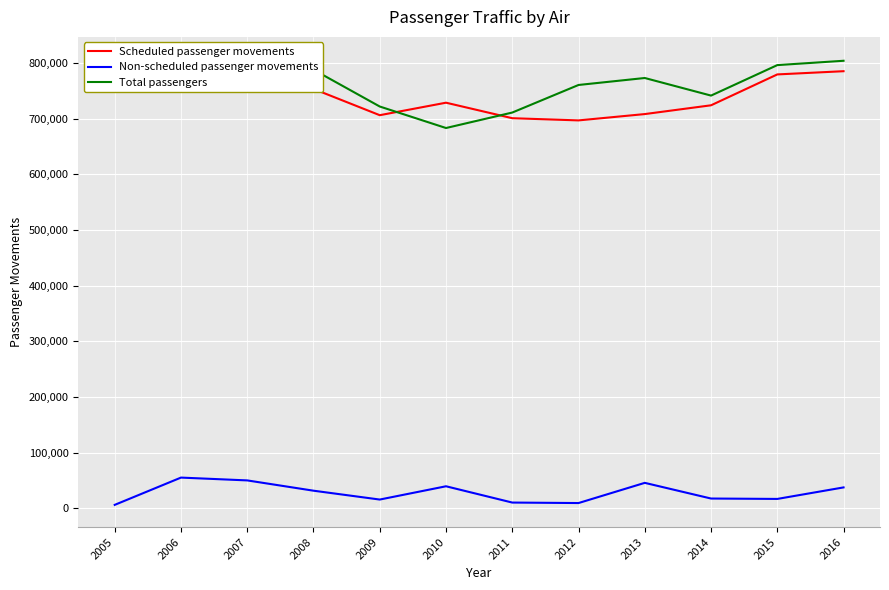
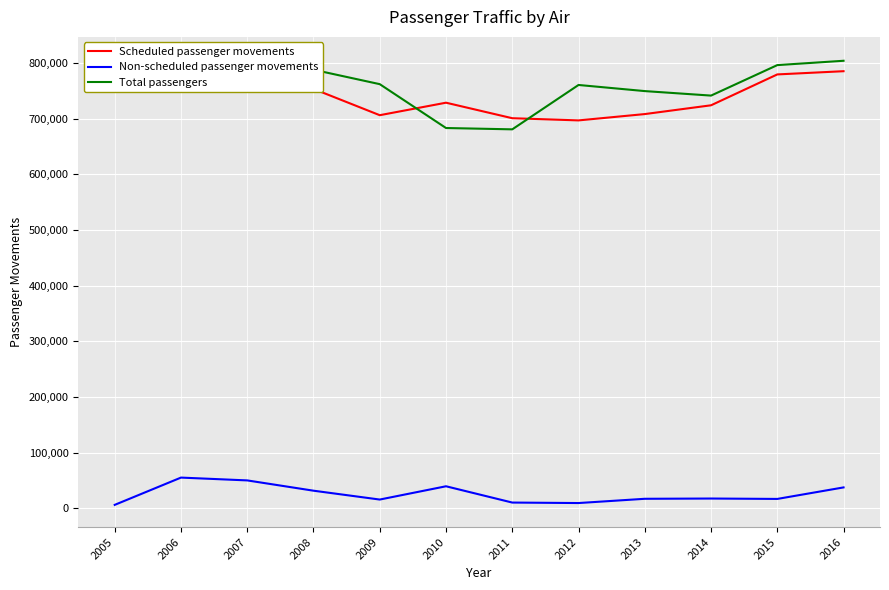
Total passengers, 2009: 720,000 -> 760,000
Total passengers, 2011: 710,000 -> 680,000
Non-scheduled passenger movements, 2013: 50,000 -> 20,000
Total passengers, 2013: 770,000 -> 750,000
